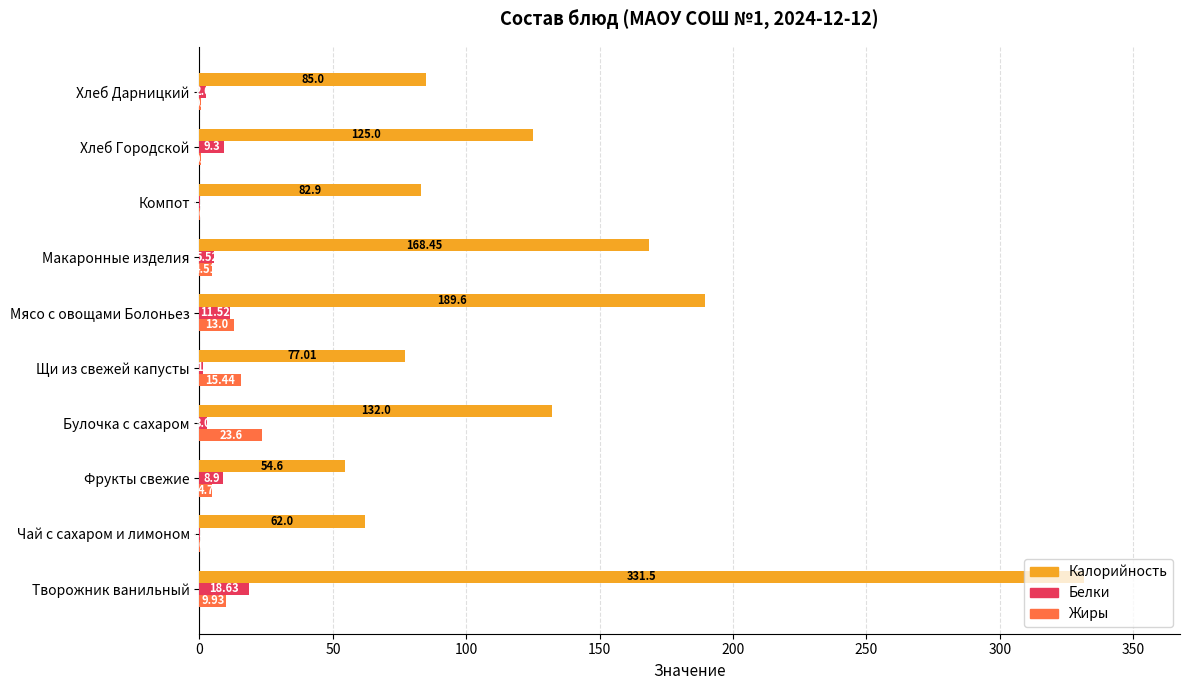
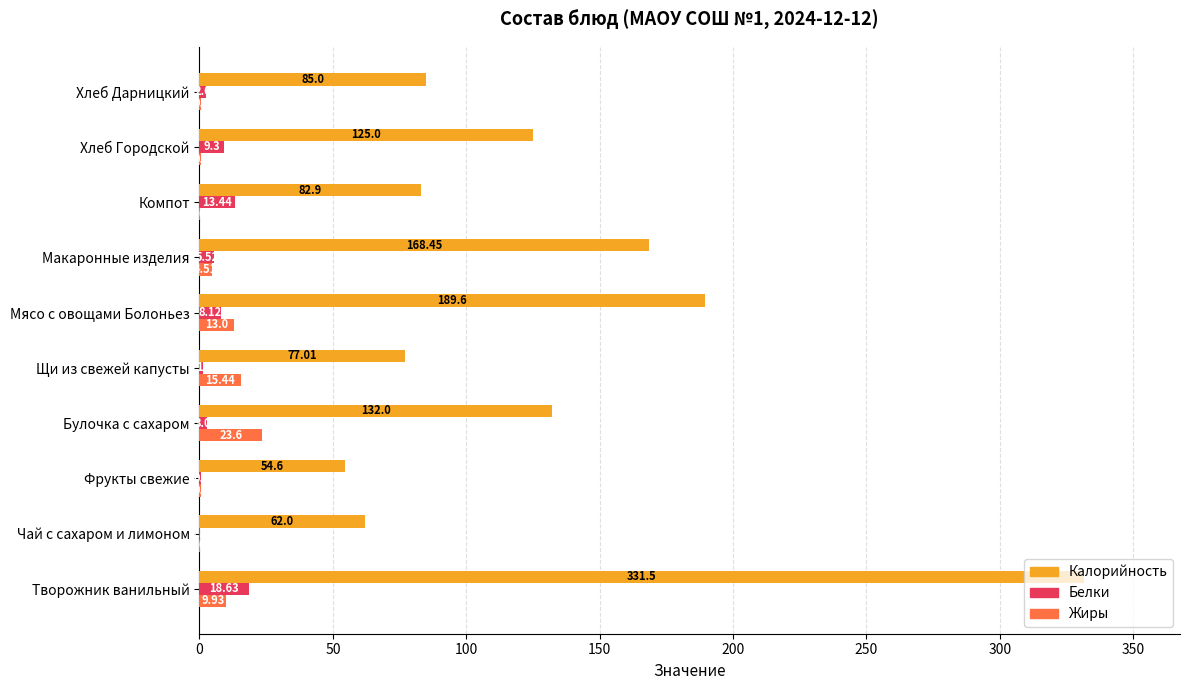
Белки, Компот: 0 -> 13
Белки, Мясо с овощами Болоньез: 11.52 -> 8.12
Белки, Фрукты свежие: 9 -> 0
Жиры, Фрукты свежие: 5 -> 0
